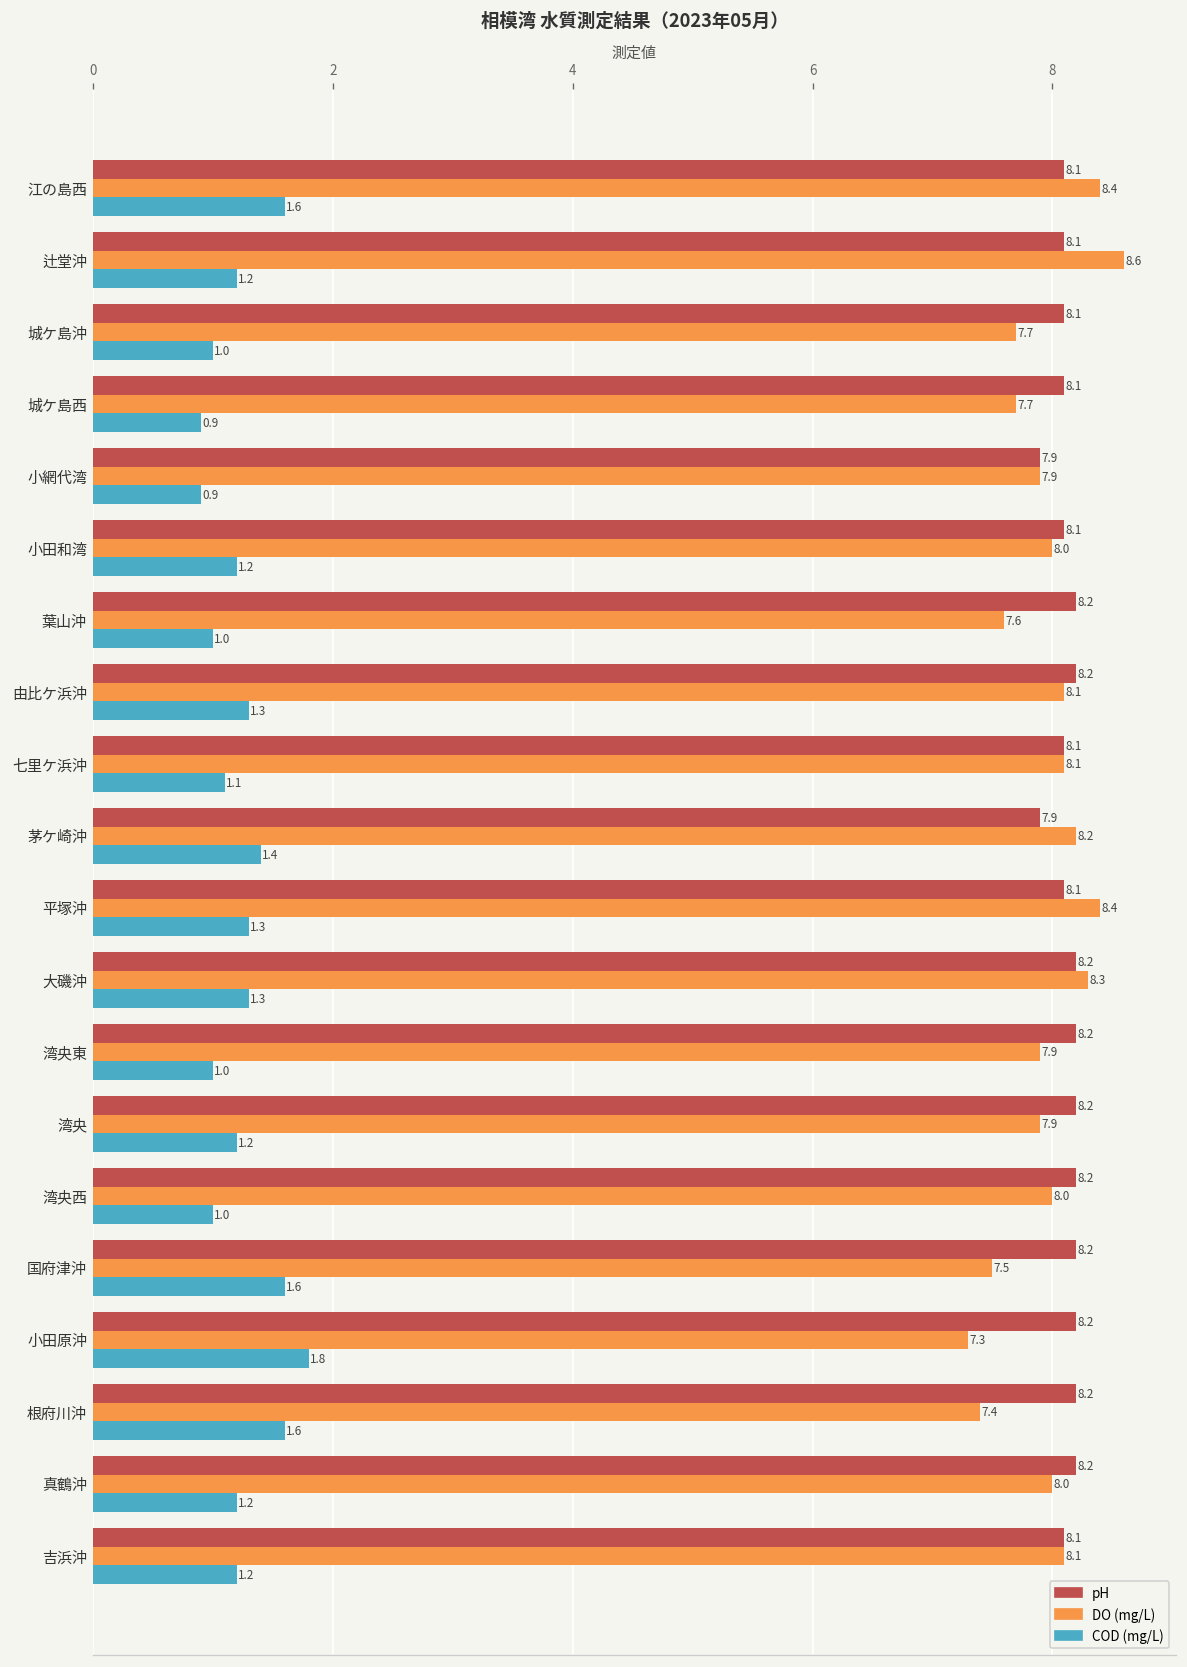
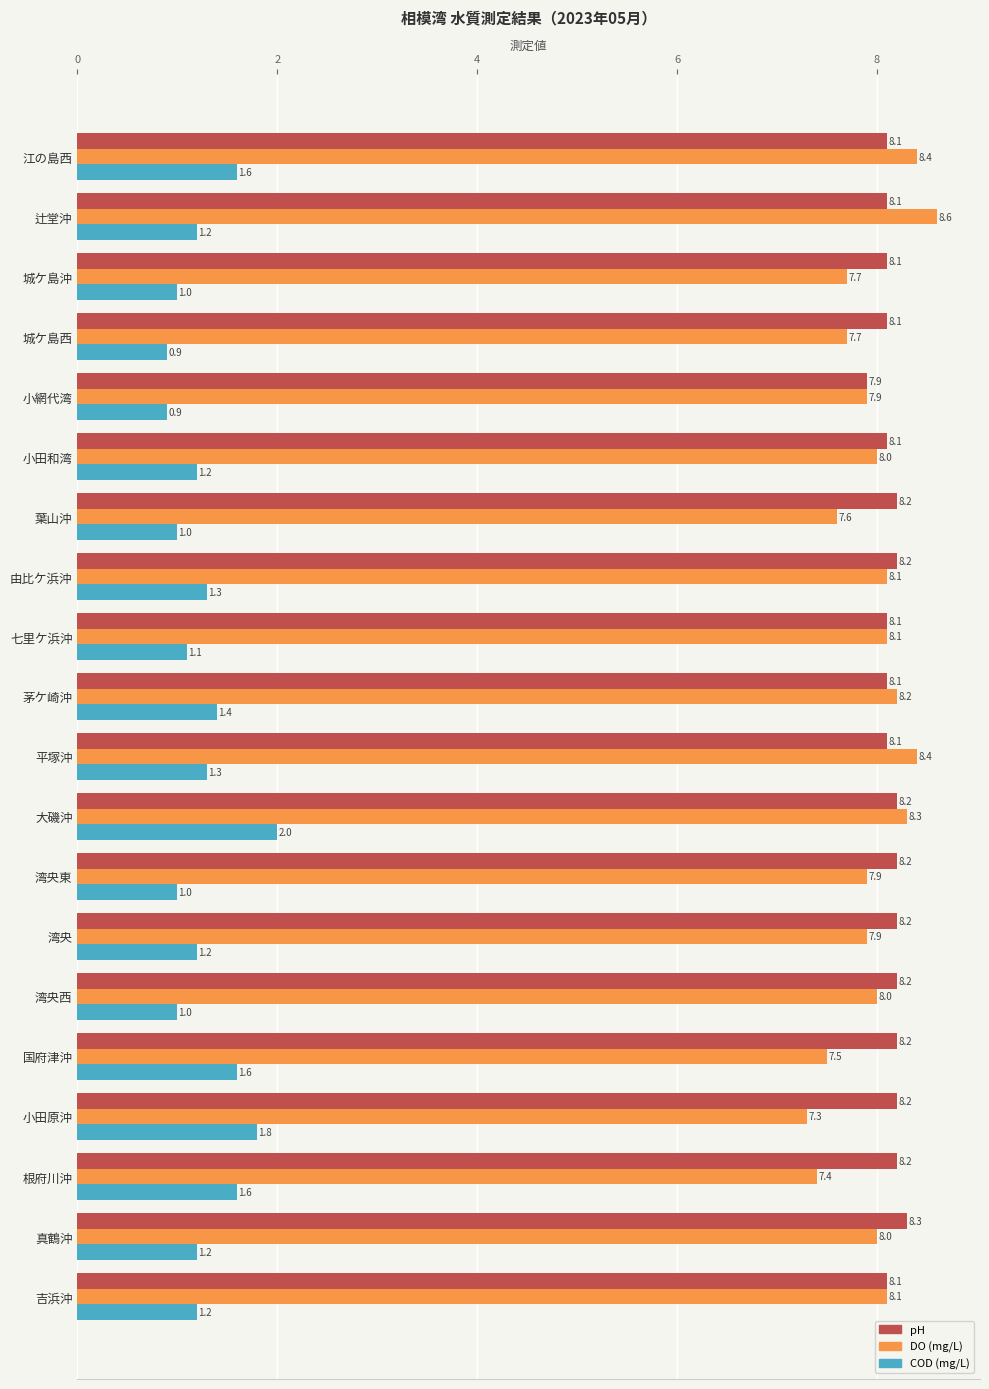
pH, 茅ケ崎沖: 7.9 -> 8.1
COD (mg/L), 大磯沖: 1.3 -> 2.0
pH, 真鶴沖: 8.2 -> 8.3
